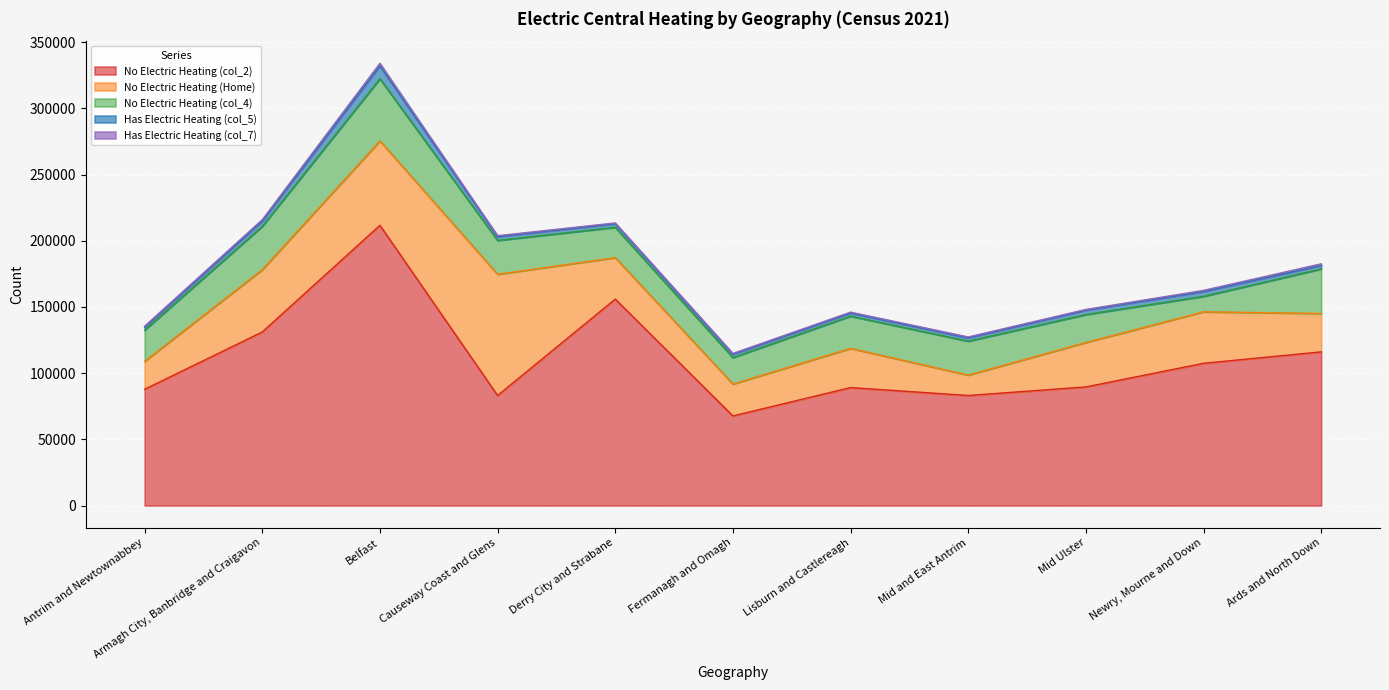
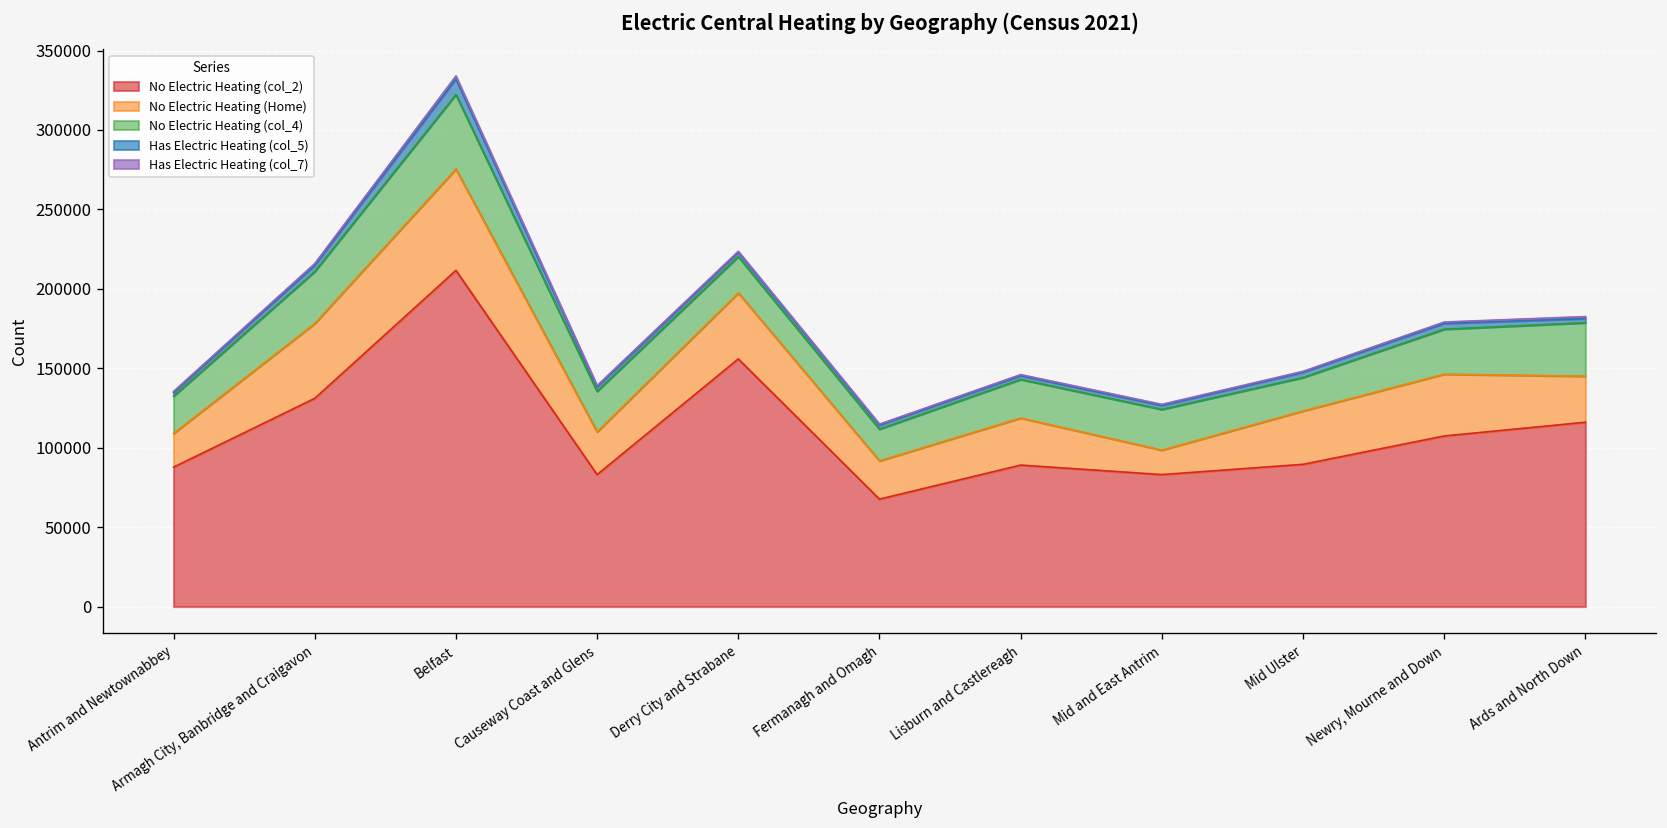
No Electric Heating (Home), Causeway Coast and Glens: 92000 -> 27000
No Electric Heating (Home), Derry City and Strabane: 31000 -> 42000
No Electric Heating (col_4), Newry, Mourne and Down: 12000 -> 28000
